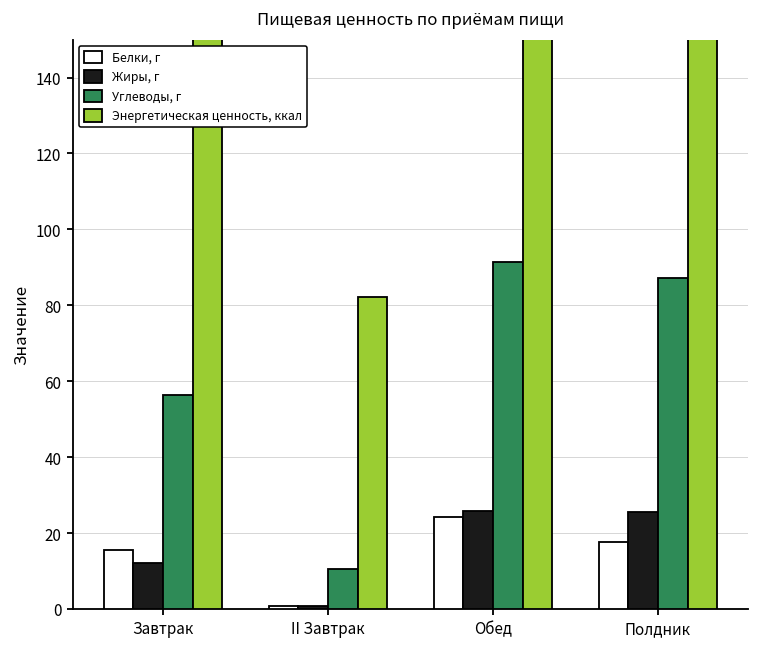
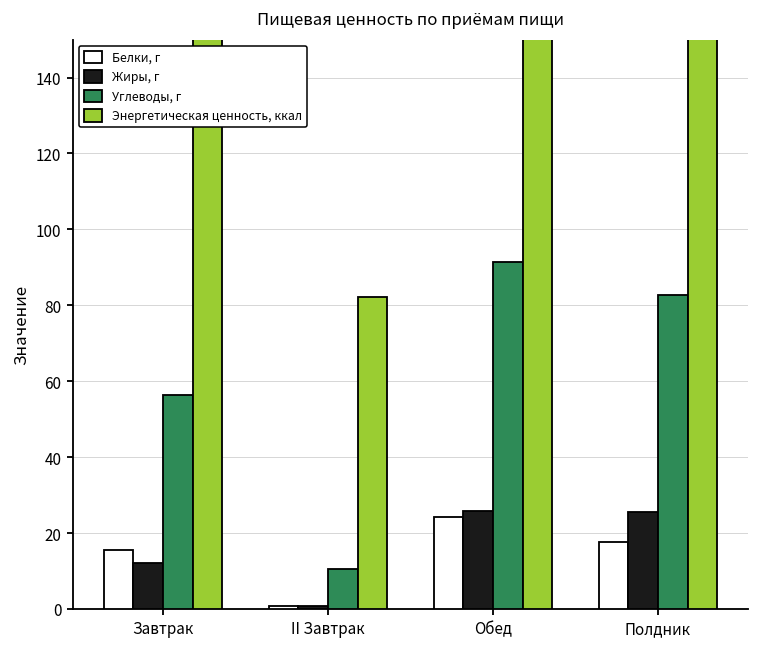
Углеводы, г, Полдник: 87 -> 83
